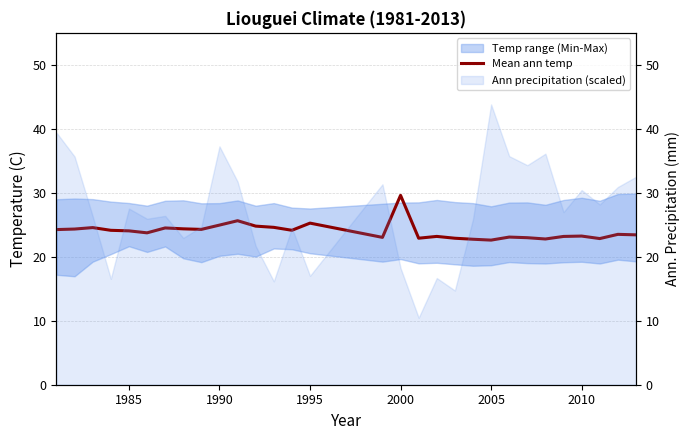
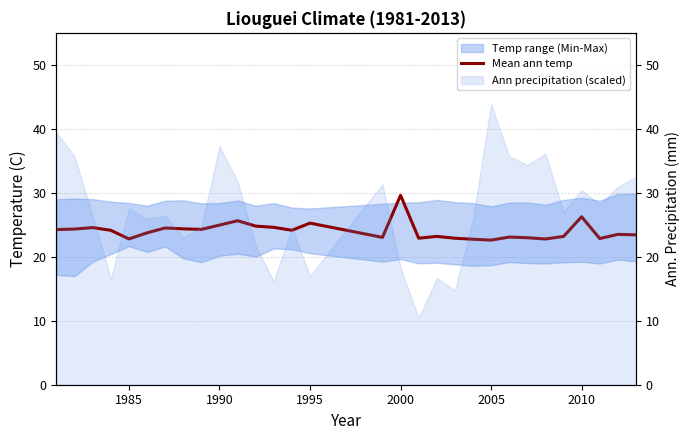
Mean ann temp, 1985: 24 -> 23
Mean ann temp, 2010: 23 -> 26
